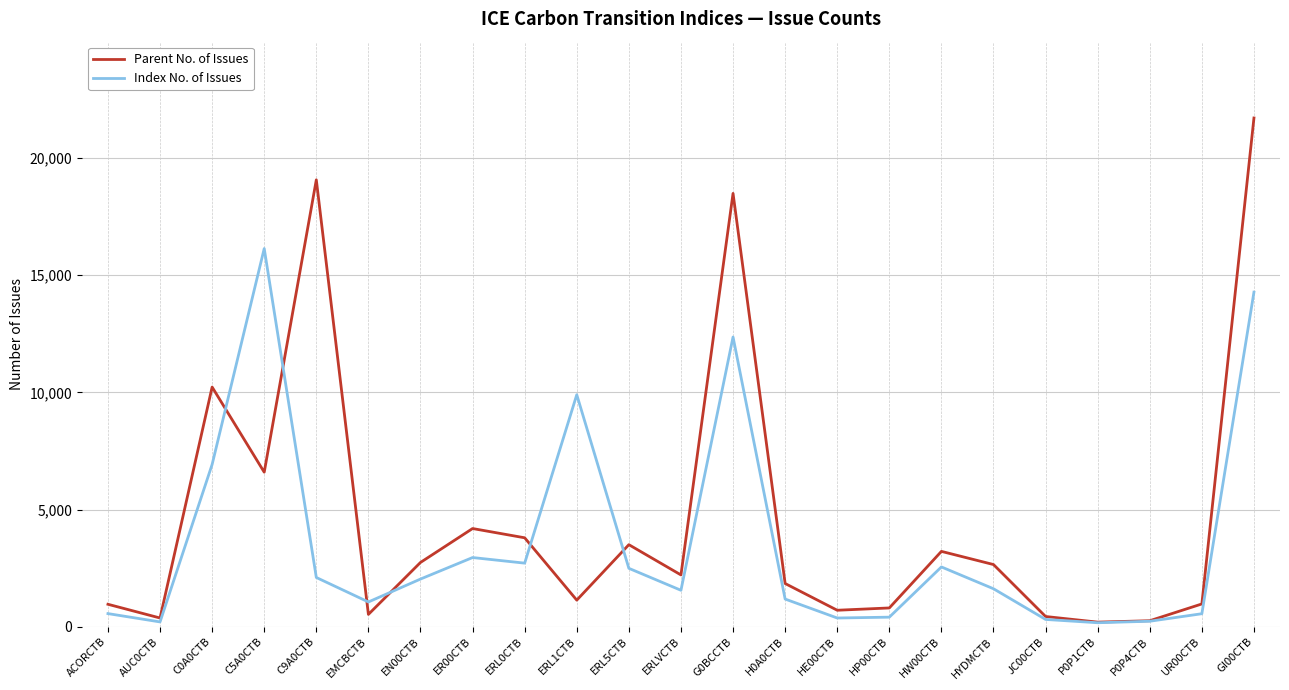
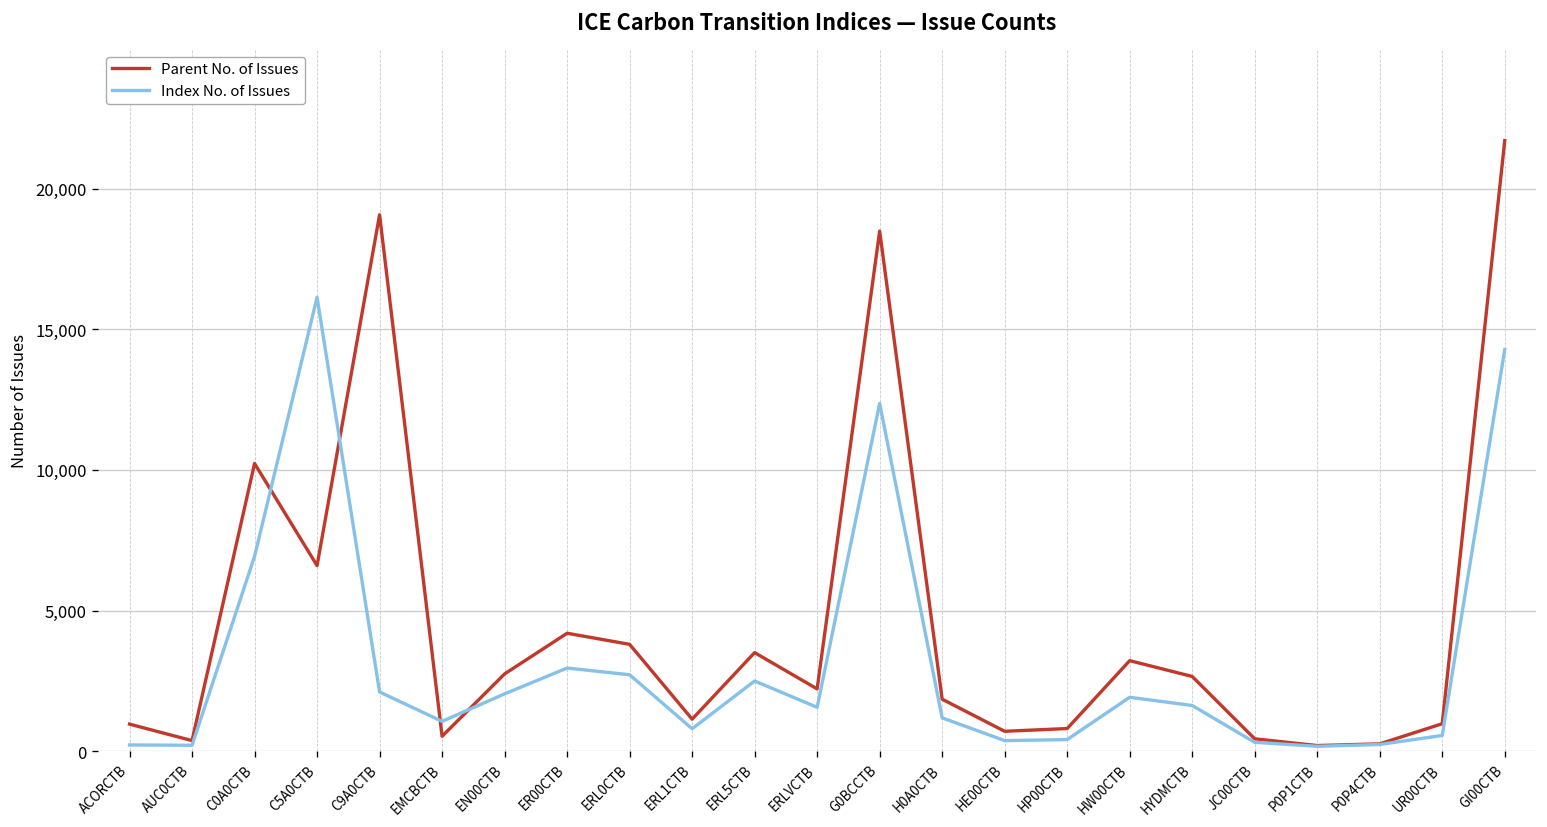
Index No. of Issues, ACORCTB: 600 -> 200
Index No. of Issues, ERL1CTB: 9,900 -> 800
Index No. of Issues, HW00CTB: 2,600 -> 1,900
